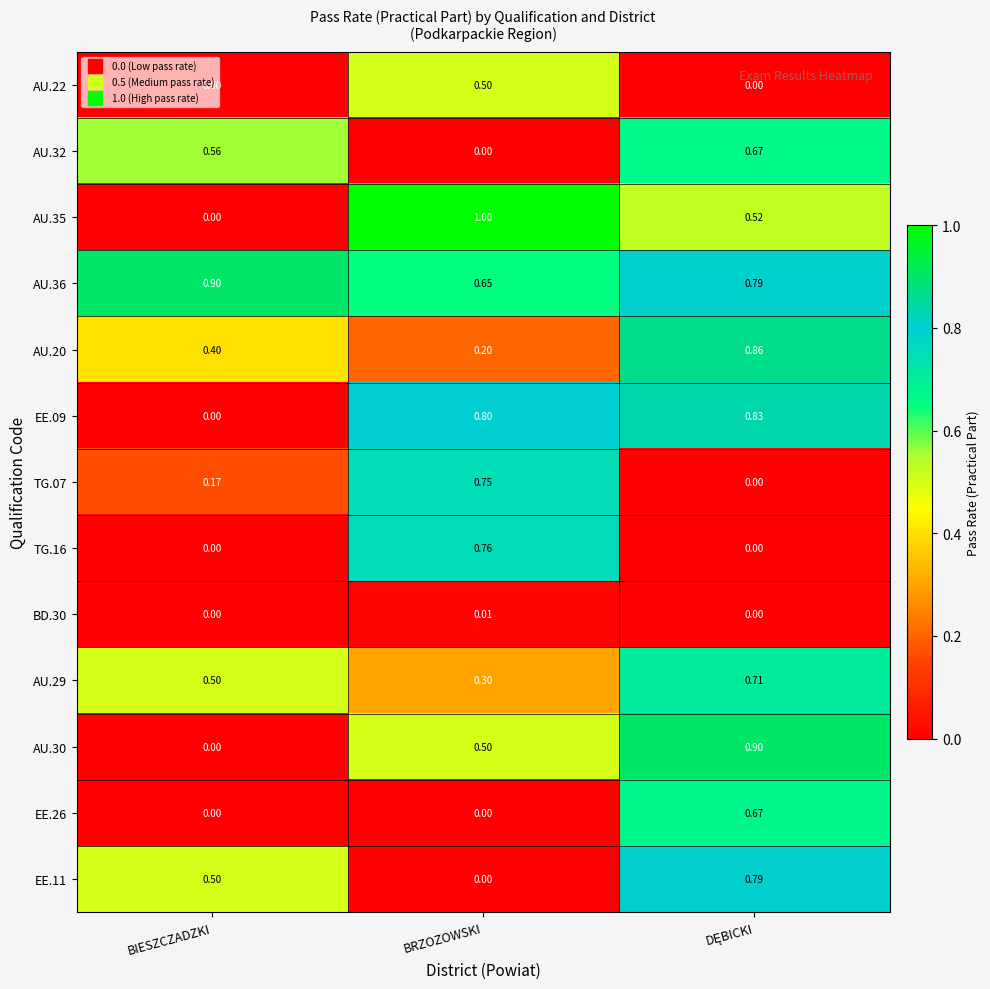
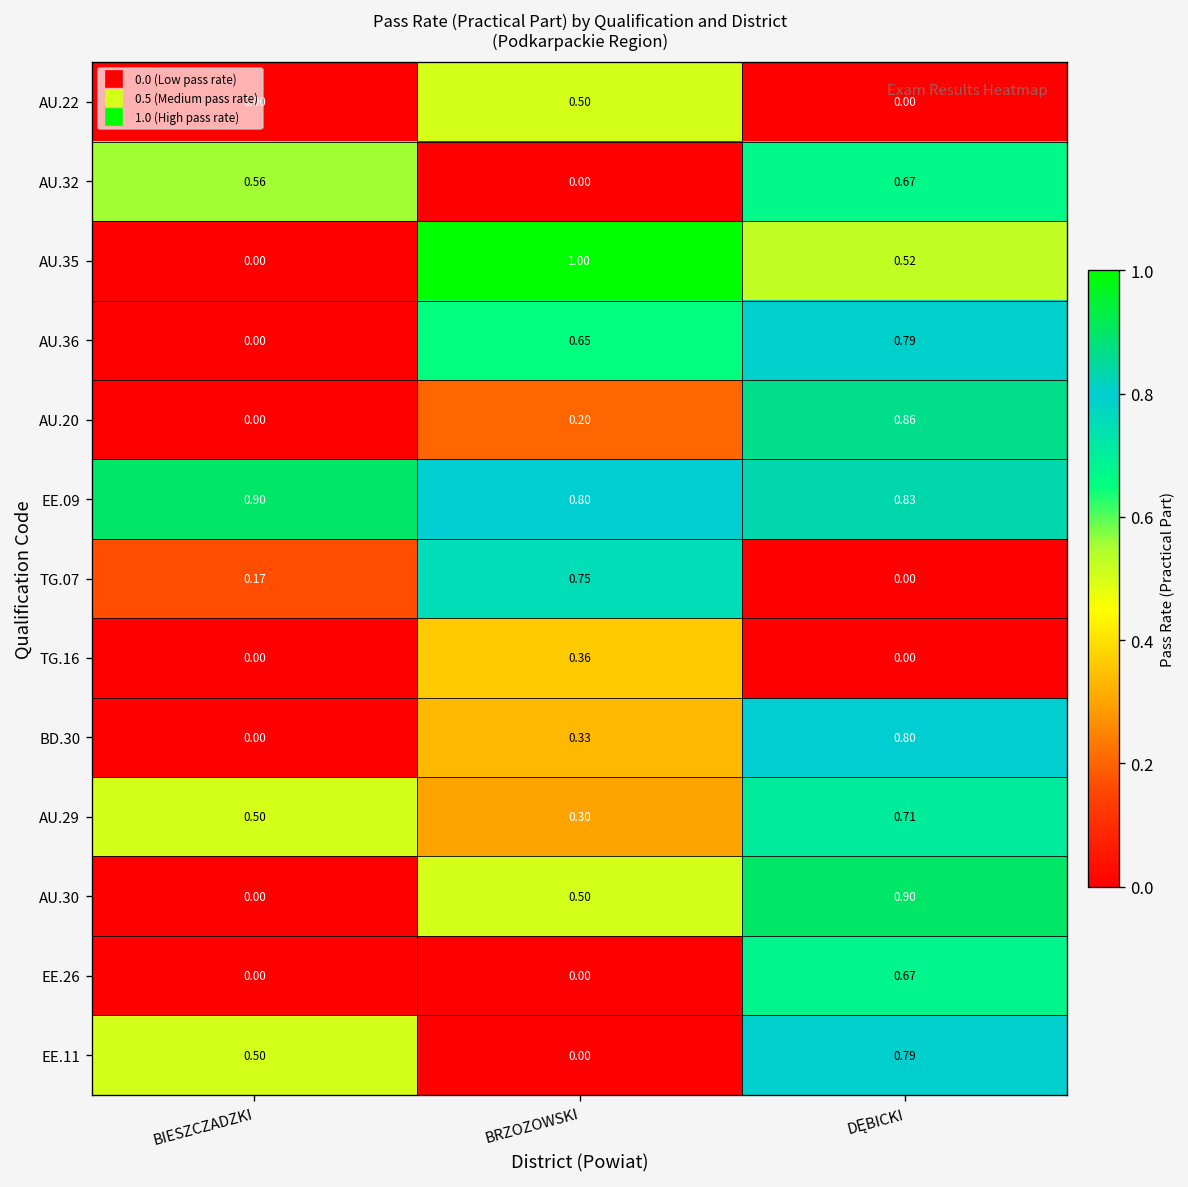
AU.36, BIESZCZADZKI: 0.90 -> 0.00
AU.20, BIESZCZADZKI: 0.40 -> 0.00
EE.09, BIESZCZADZKI: 0.00 -> 0.90
TG.16, BRZOZOWSKI: 0.76 -> 0.36
BD.30, BRZOZOWSKI: 0.01 -> 0.33
BD.30, DĘBICKI: 0.00 -> 0.80
